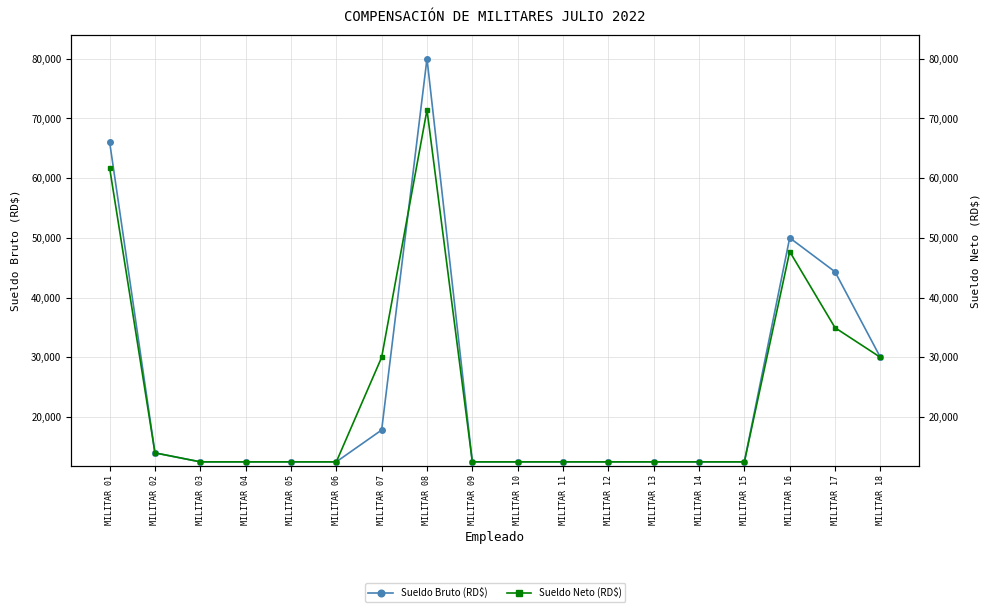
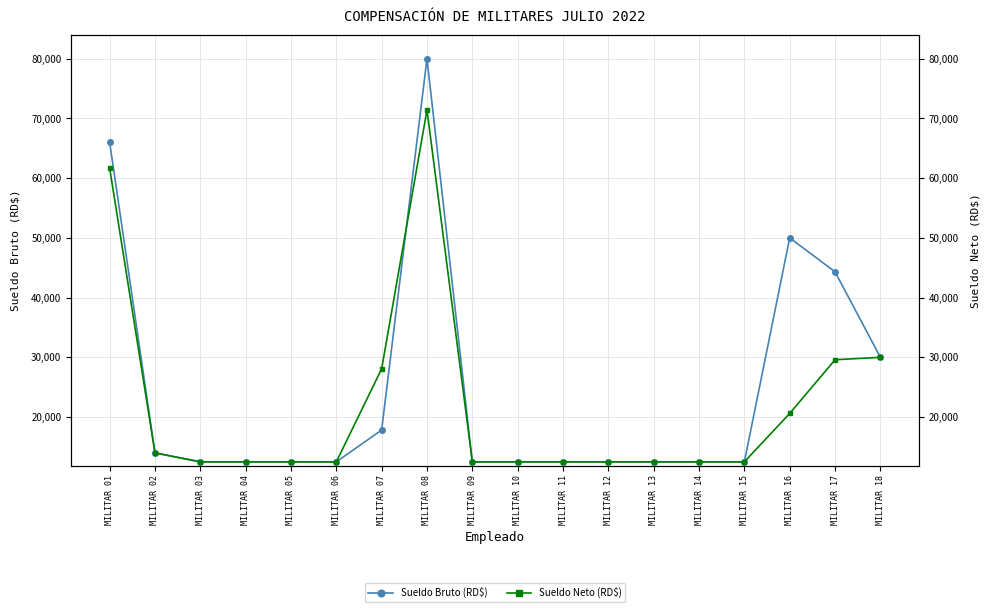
Sueldo Neto (RD$), MILITAR 07: 30,000 -> 28,000
Sueldo Neto (RD$), MILITAR 16: 48,000 -> 21,000
Sueldo Neto (RD$), MILITAR 17: 35,000 -> 30,000
